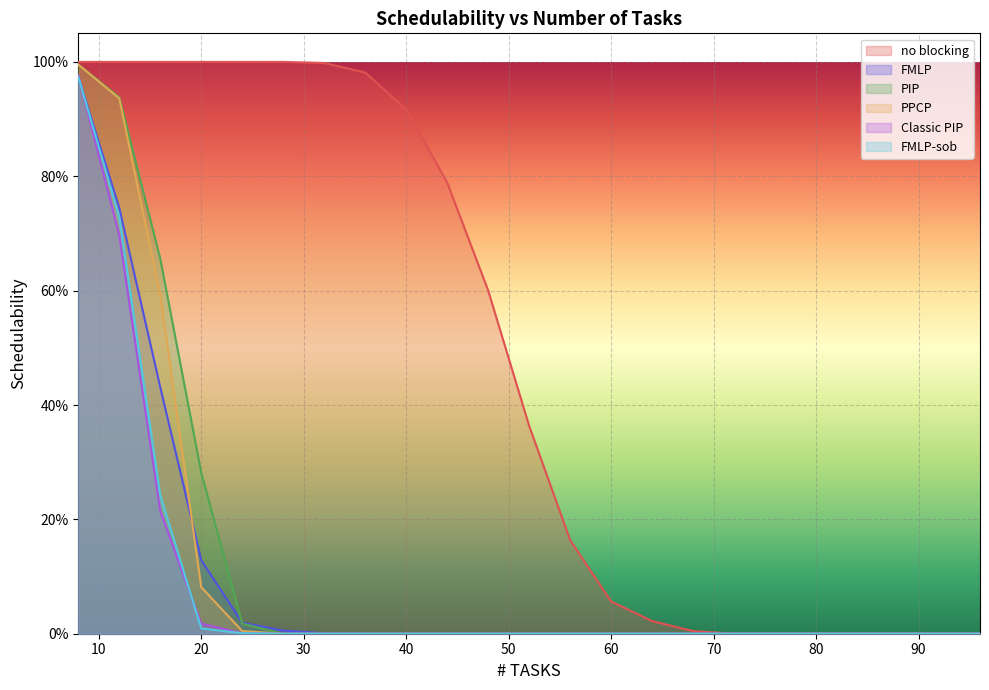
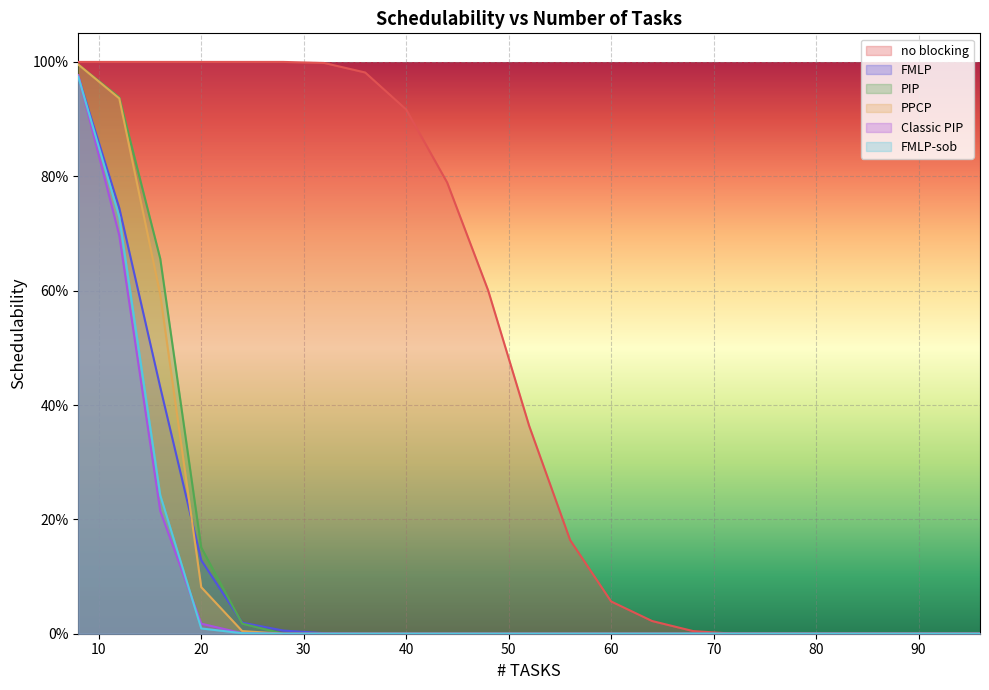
PIP, 20: 28% -> 15%
